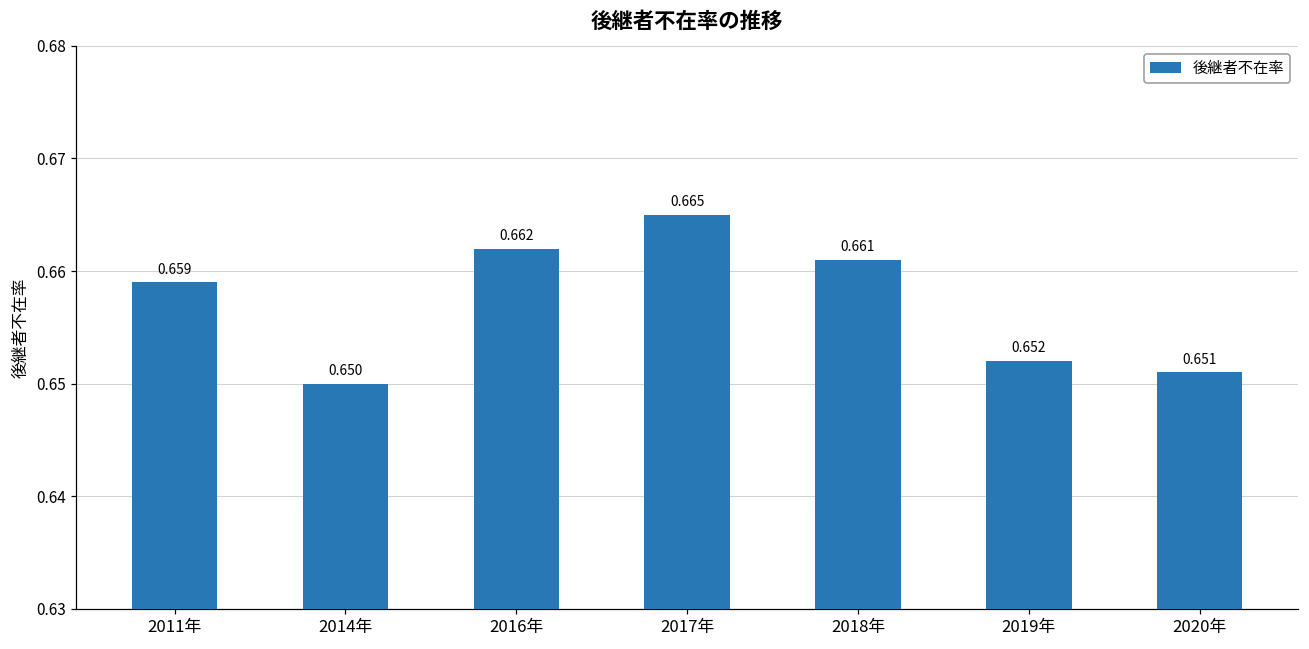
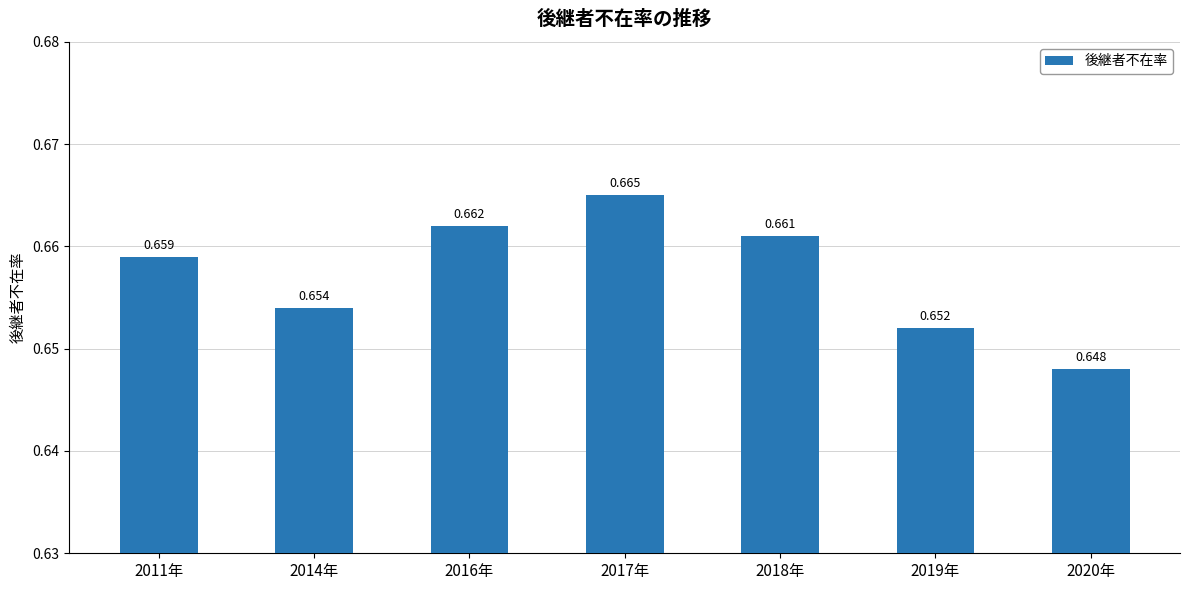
2014年: 0.650 -> 0.654
2020年: 0.651 -> 0.648
